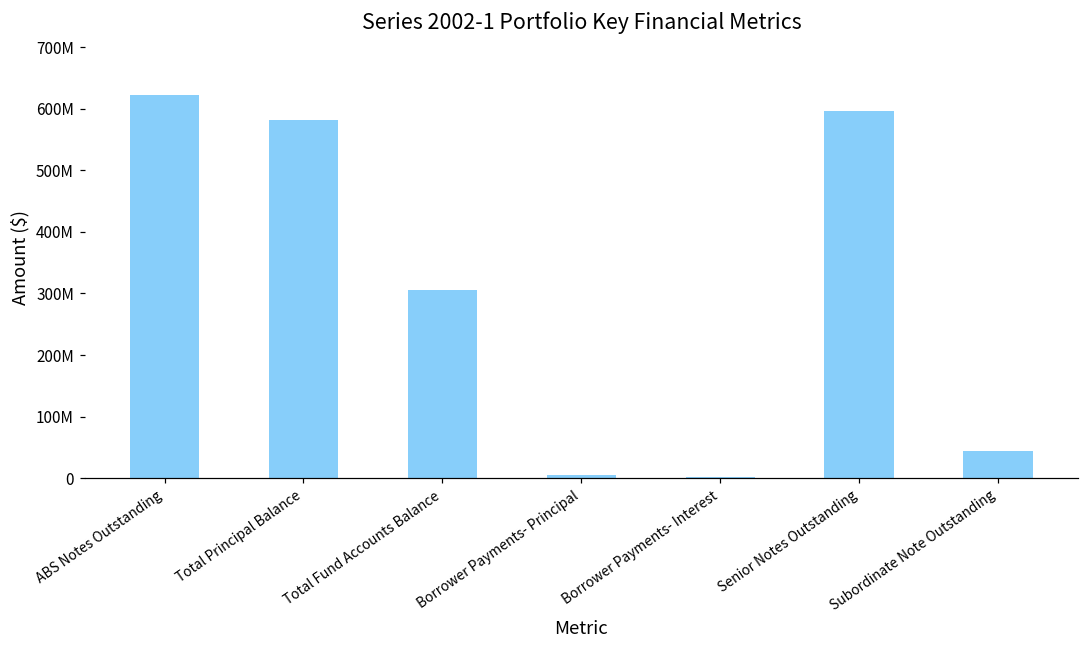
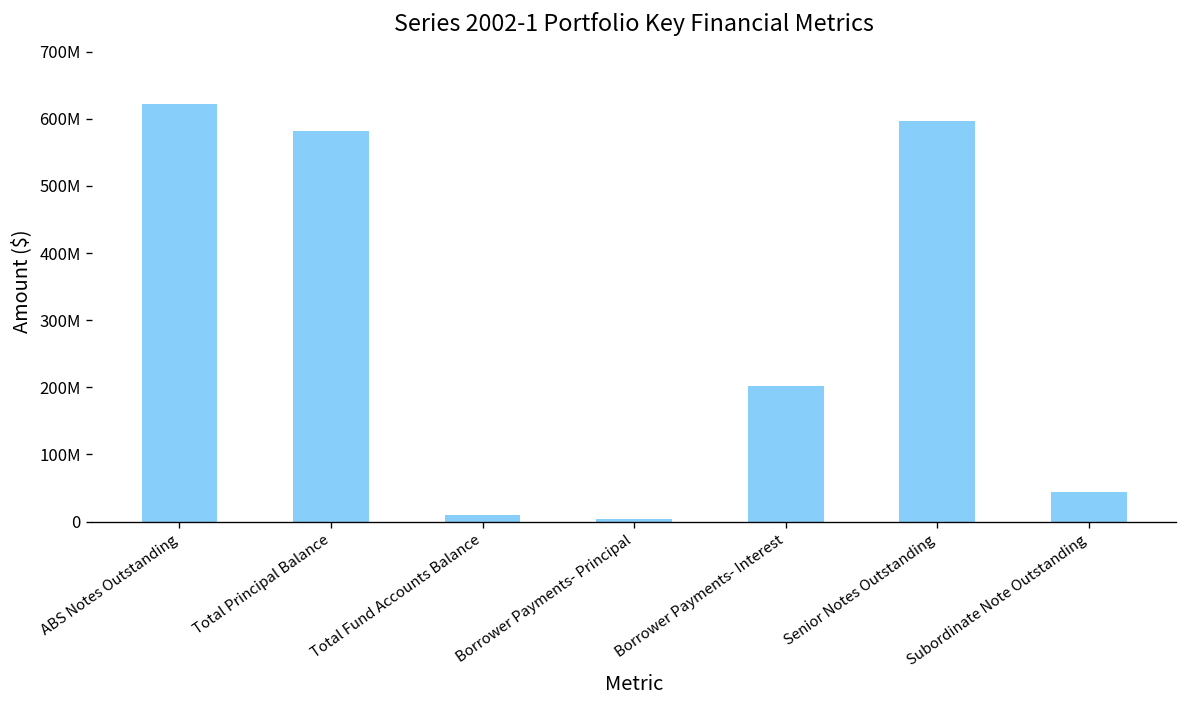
Total Fund Accounts Balance: 310000000 -> 10000000
Borrower Payments- Interest: 0 -> 200000000
